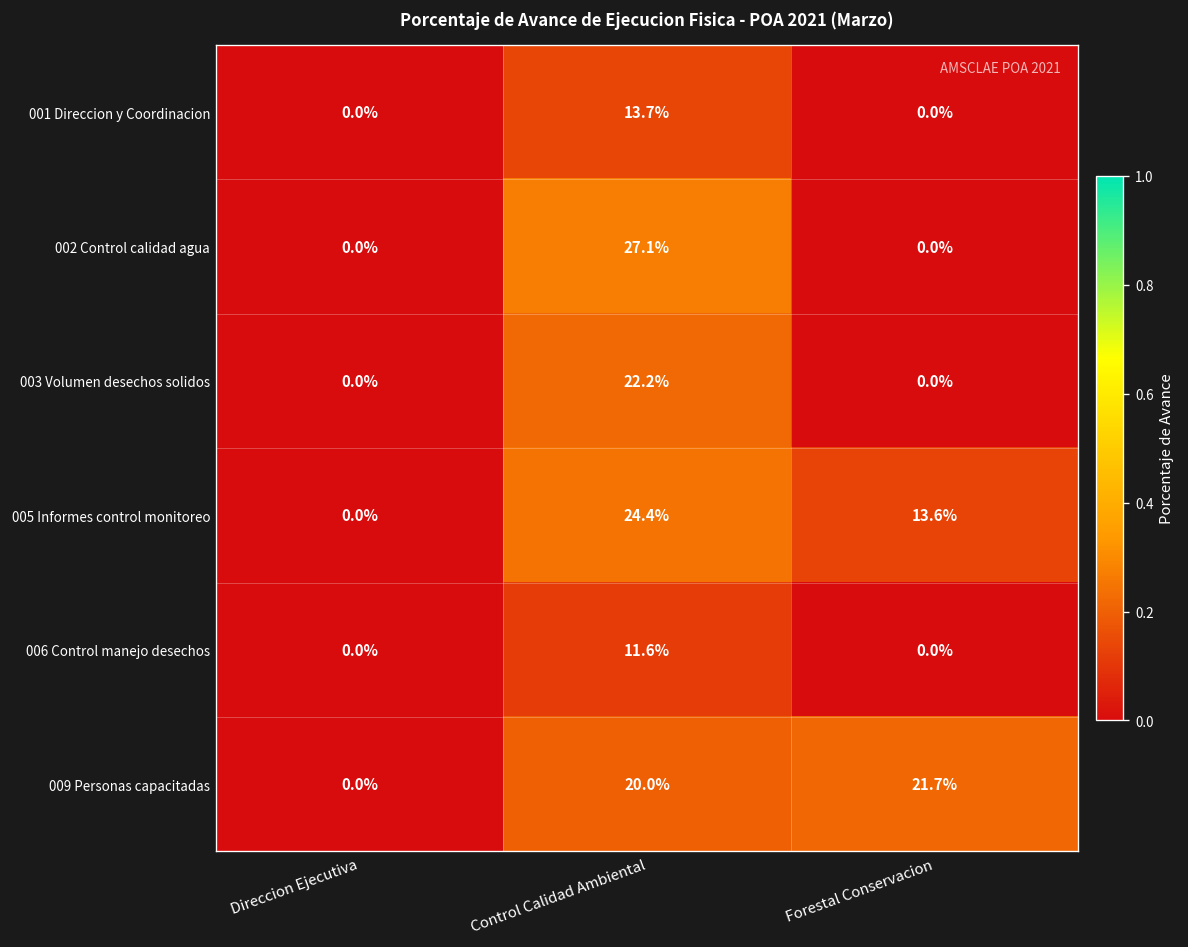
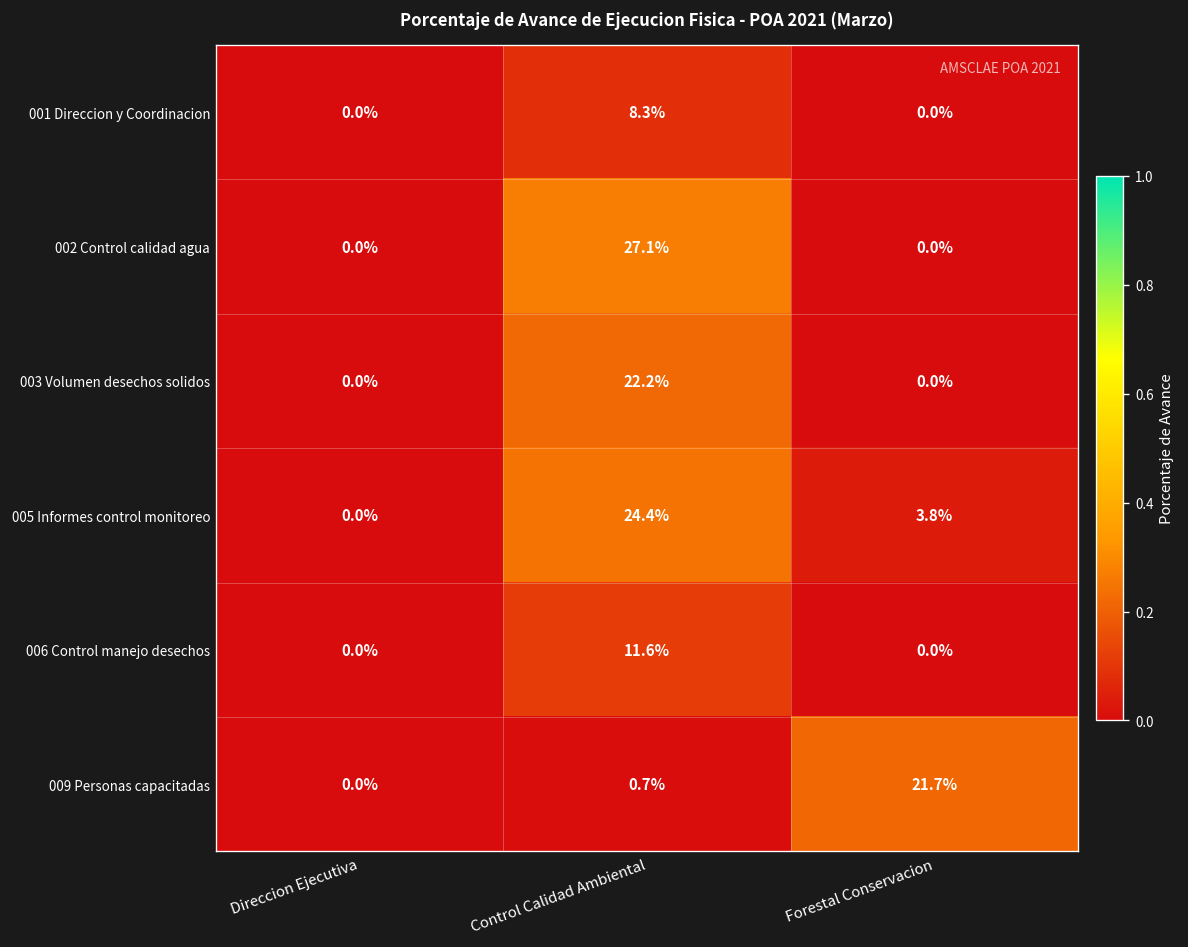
001 Direccion y Coordinacion, Control Calidad Ambiental: 13.7% -> 8.3%
005 Informes control monitoreo, Forestal Conservacion: 13.6% -> 3.8%
009 Personas capacitadas, Control Calidad Ambiental: 20.0% -> 0.7%
